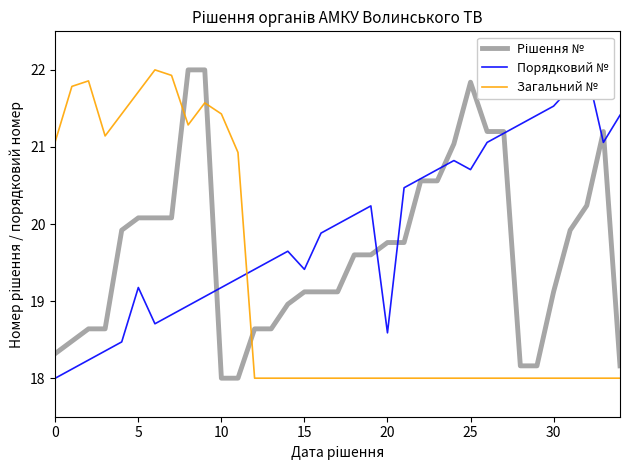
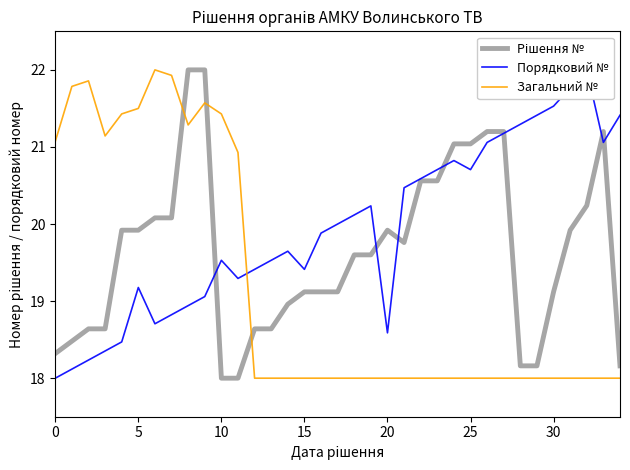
Рішення №, 5: 20.1 -> 19.9
Загальний №, 5: 21.7 -> 21.5
Порядковий №, 10: 19.2 -> 19.5
Рішення №, 20: 19.8 -> 19.9
Рішення №, 25: 21.8 -> 21.0
